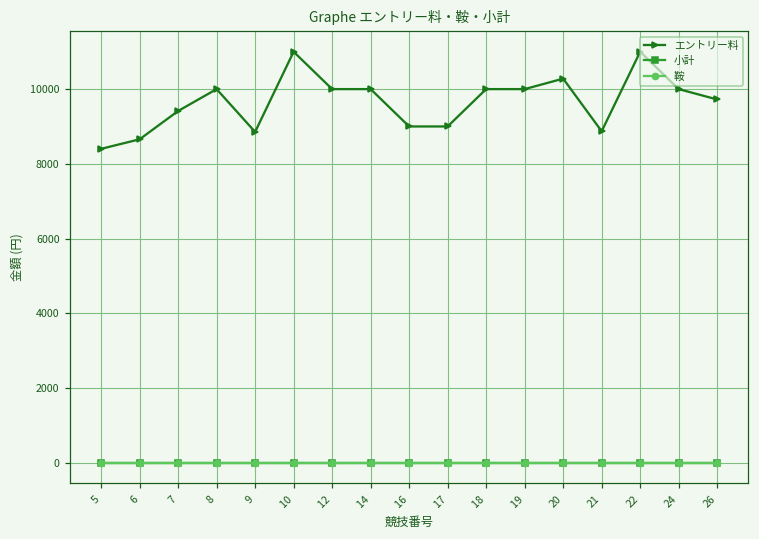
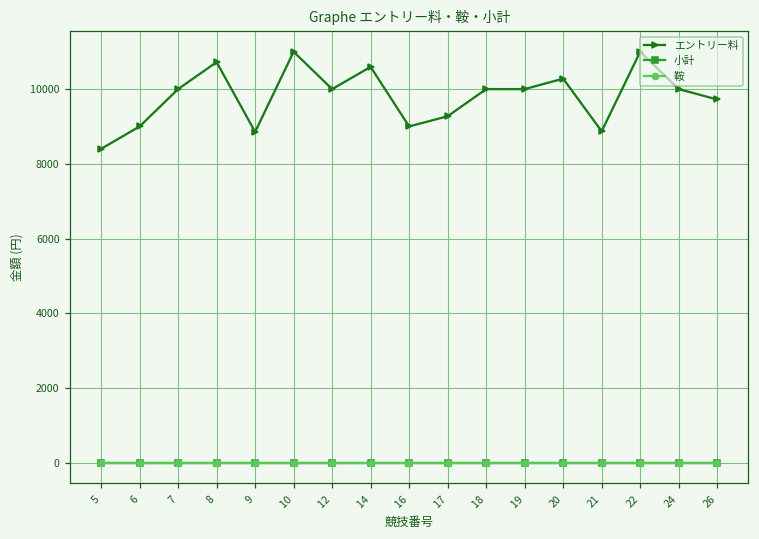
エントリー料, 6: 8700 -> 9000
エントリー料, 7: 9400 -> 10000
エントリー料, 8: 10000 -> 10700
エントリー料, 14: 10000 -> 10600
エントリー料, 17: 9000 -> 9300
